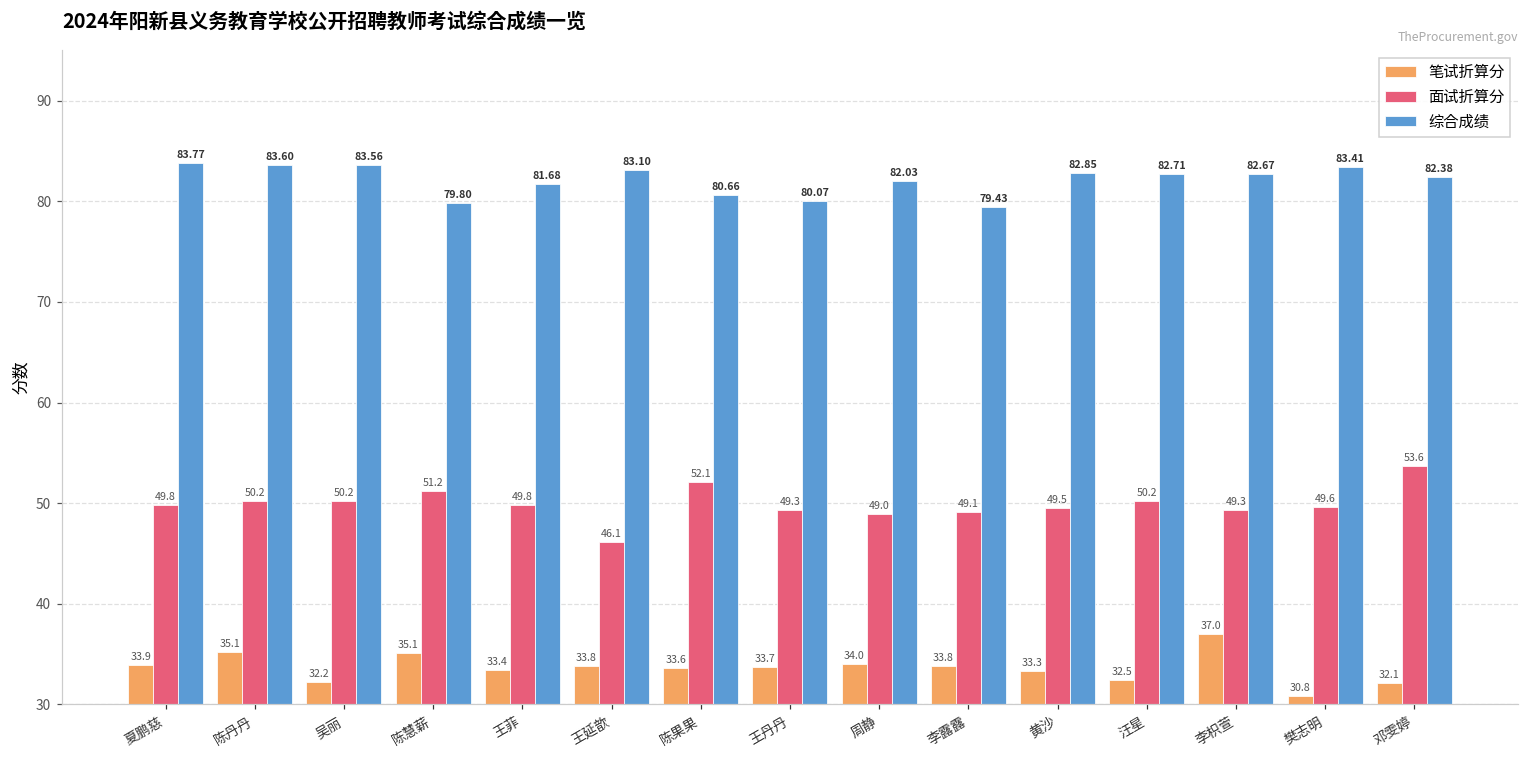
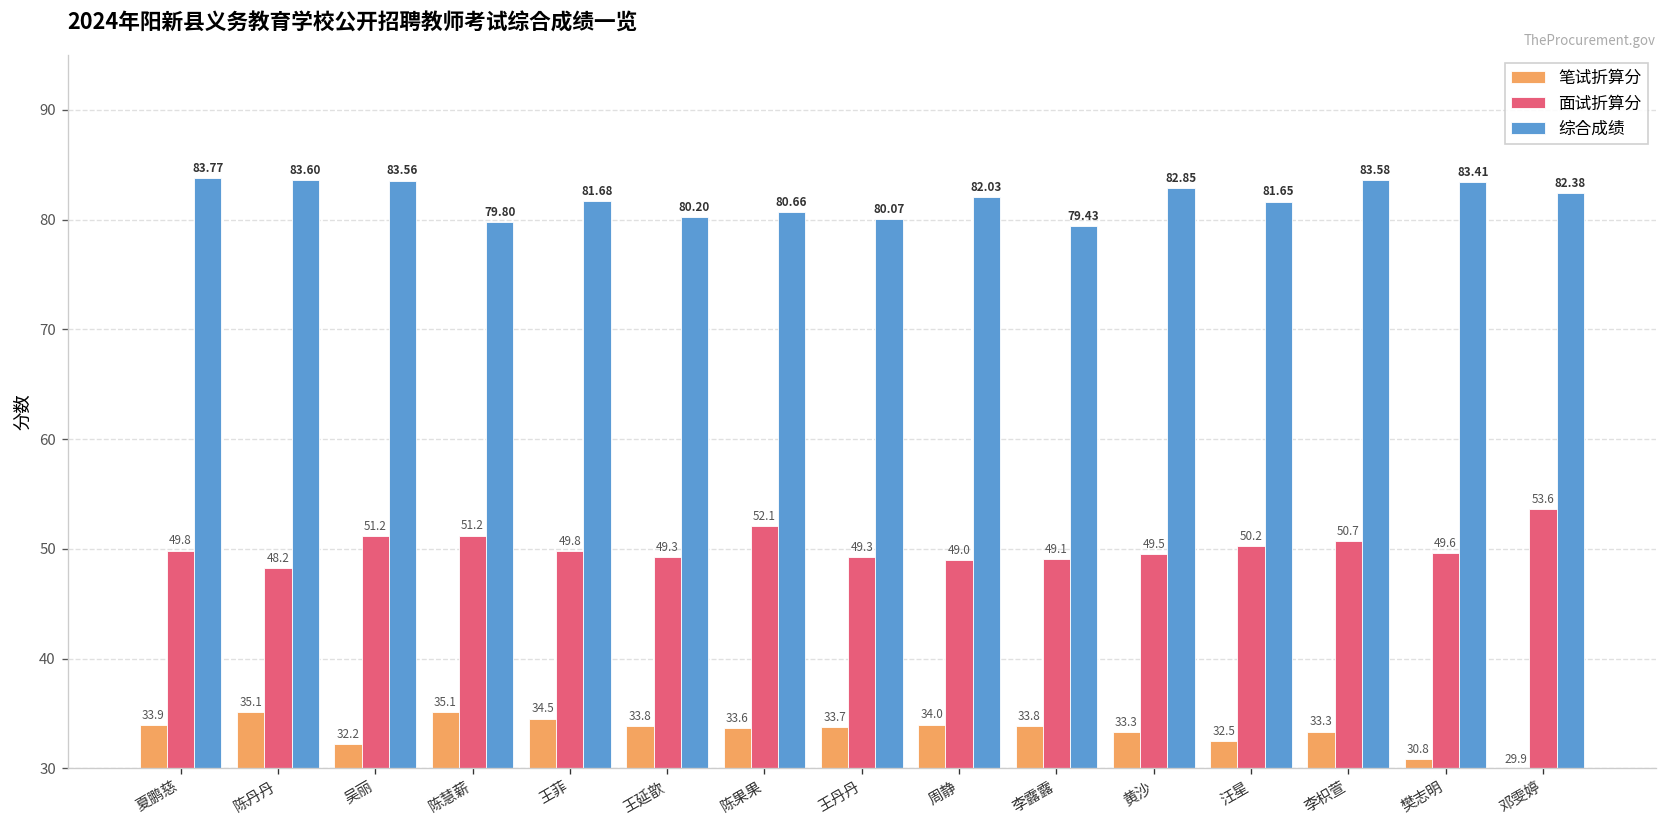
面试折算分, 陈丹丹: 50.2 -> 48.2
面试折算分, 吴丽: 50.2 -> 51.2
笔试折算分, 王菲: 33.4 -> 34.5
面试折算分, 王延歆: 46.1 -> 49.3
综合成绩, 王延歆: 83.10 -> 80.20
综合成绩, 汪星: 82.71 -> 81.65
笔试折算分, 李枳萱: 37.0 -> 33.3
面试折算分, 李枳萱: 49.3 -> 50.7
综合成绩, 李枳萱: 82.67 -> 83.58
笔试折算分, 邓雯婷: 32.1 -> 29.9
